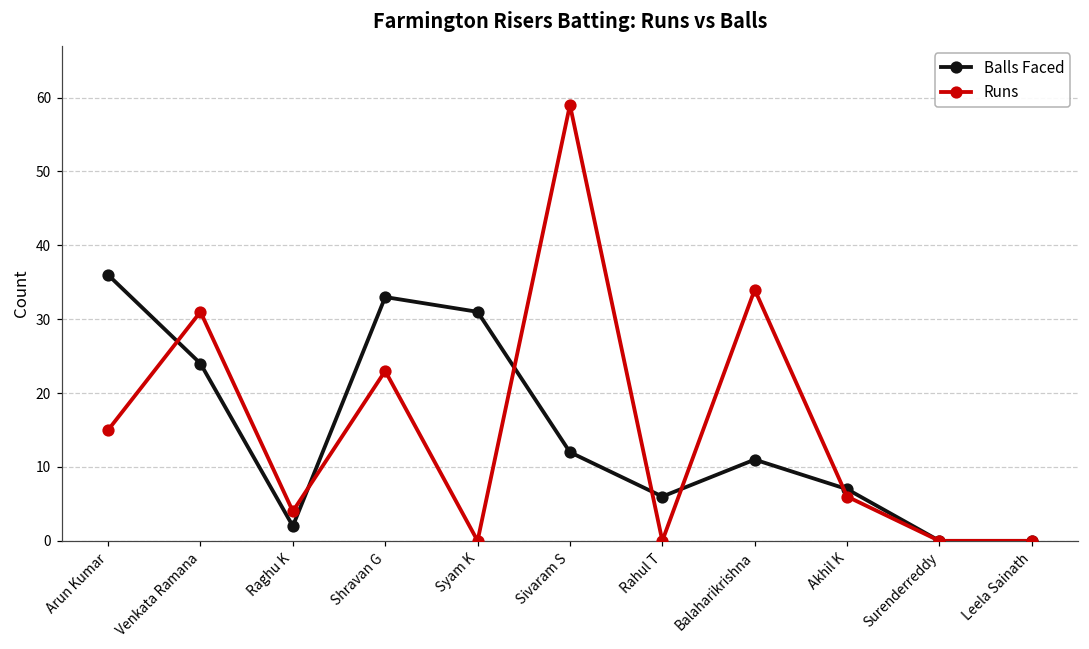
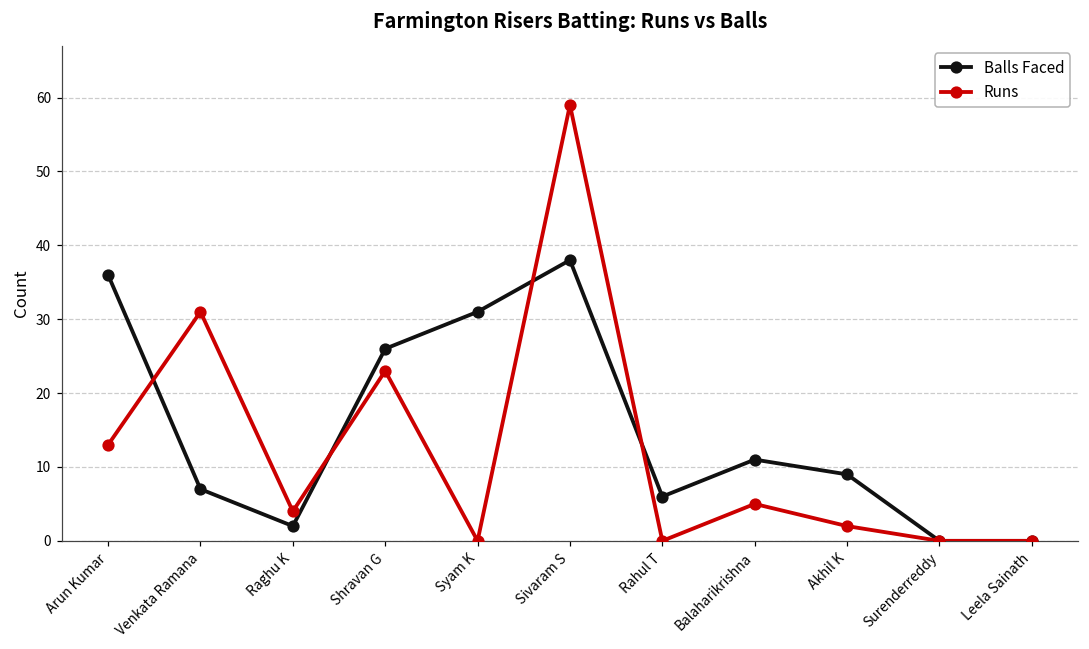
Runs, Arun Kumar: 15 -> 13
Balls Faced, Venkata Ramana: 24 -> 7
Balls Faced, Shravan G: 33 -> 26
Balls Faced, Sivaram S: 12 -> 38
Runs, Balaharikrishna: 34 -> 5
Balls Faced, Akhil K: 7 -> 9
Runs, Akhil K: 6 -> 2
